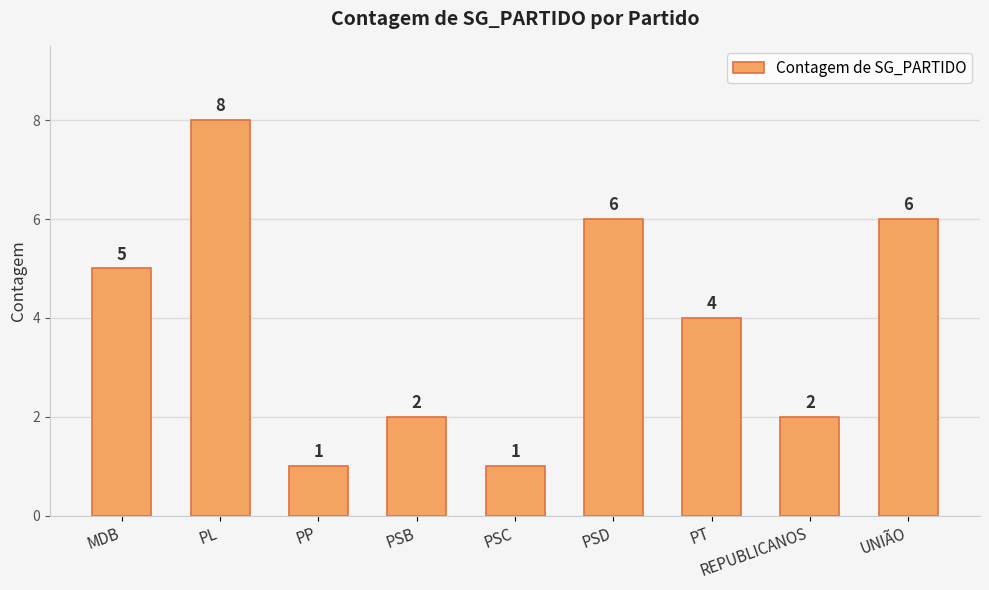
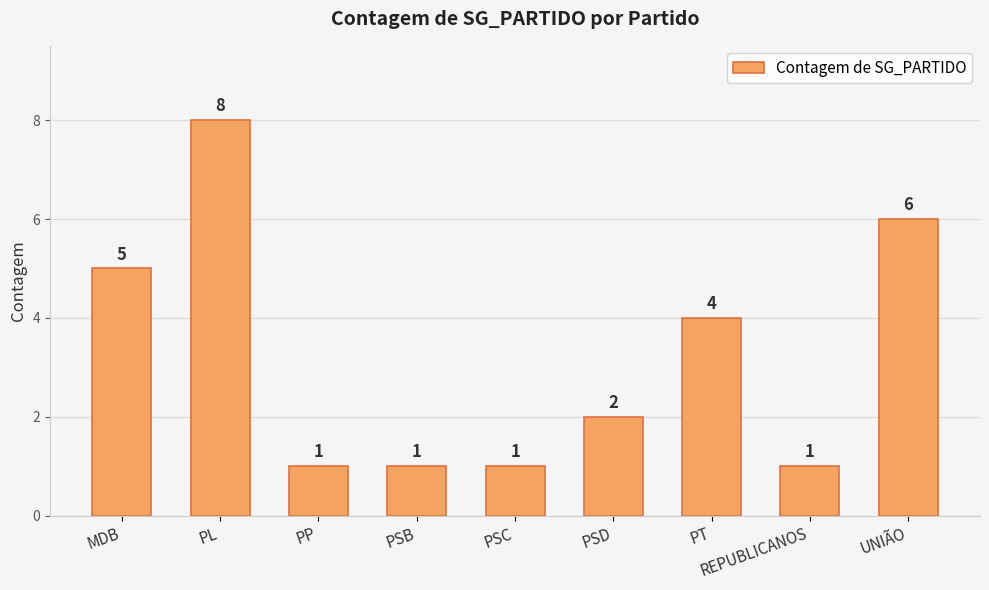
PSB: 2 -> 1
PSD: 6 -> 2
REPUBLICANOS: 2 -> 1
